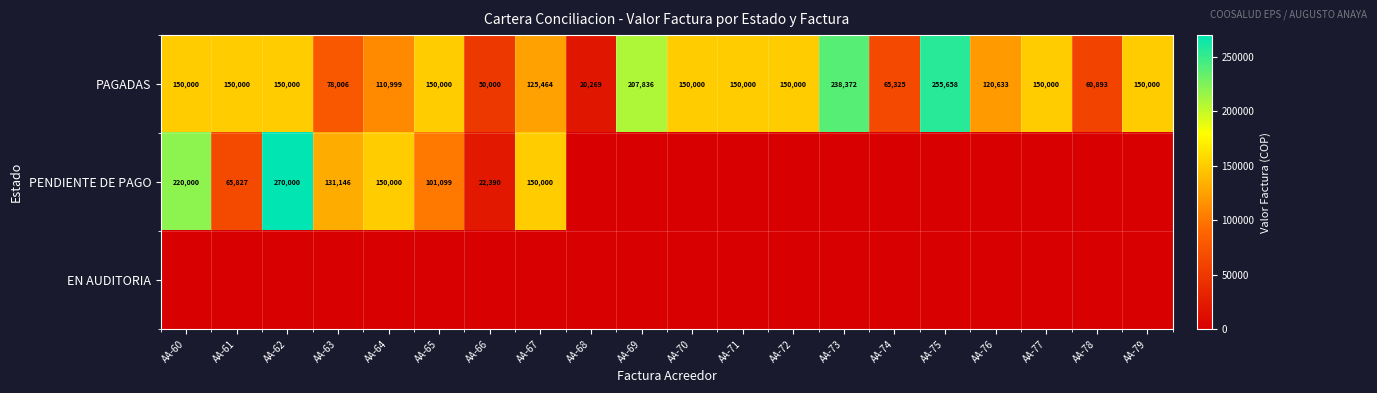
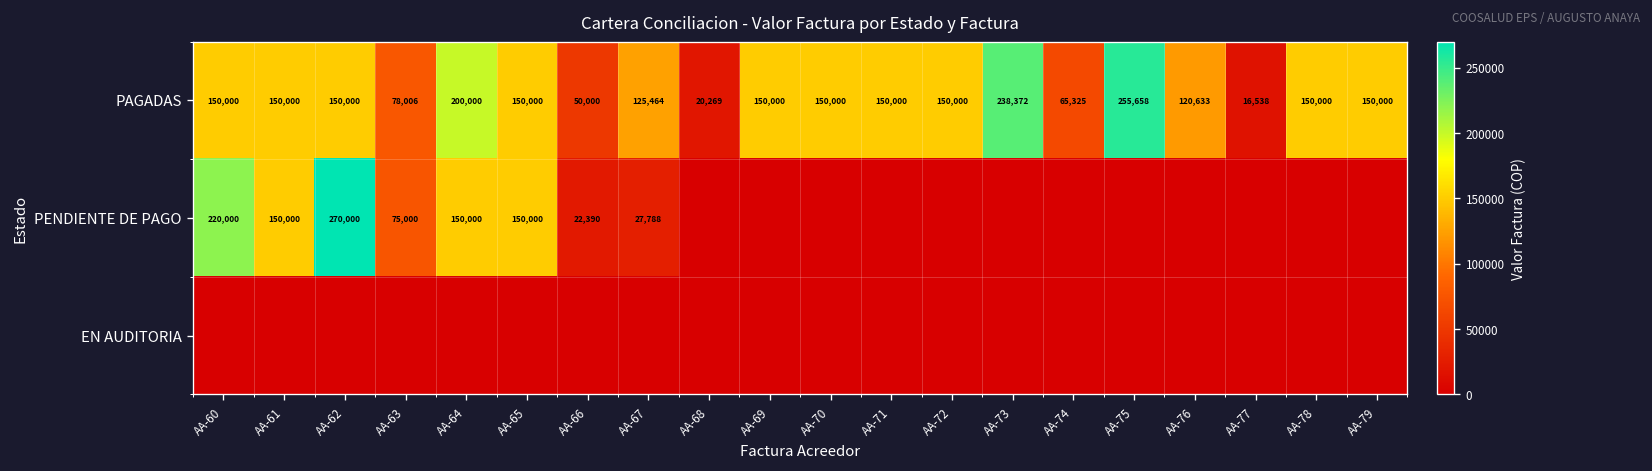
PAGADAS, AA-64: 110,999 -> 200,000
PAGADAS, AA-69: 207,836 -> 150,000
PAGADAS, AA-77: 150,000 -> 16,538
PAGADAS, AA-78: 60,893 -> 150,000
PENDIENTE DE PAGO, AA-61: 65,827 -> 150,000
PENDIENTE DE PAGO, AA-63: 131,146 -> 75,000
PENDIENTE DE PAGO, AA-65: 101,099 -> 150,000
PENDIENTE DE PAGO, AA-67: 150,000 -> 27,788
